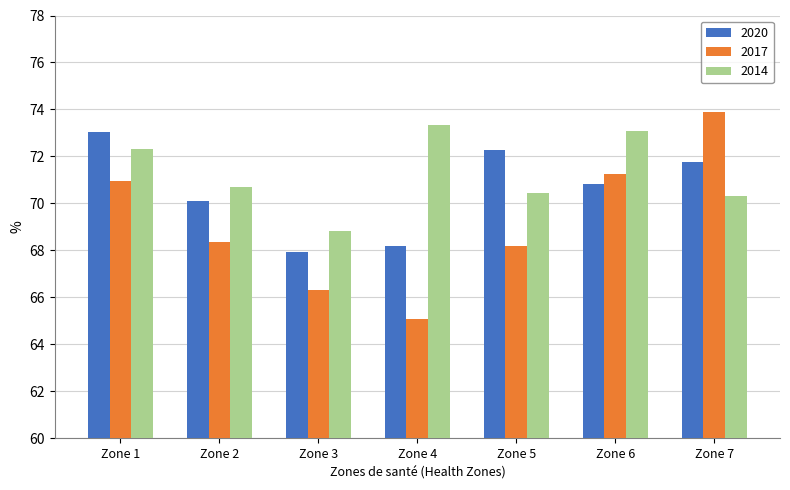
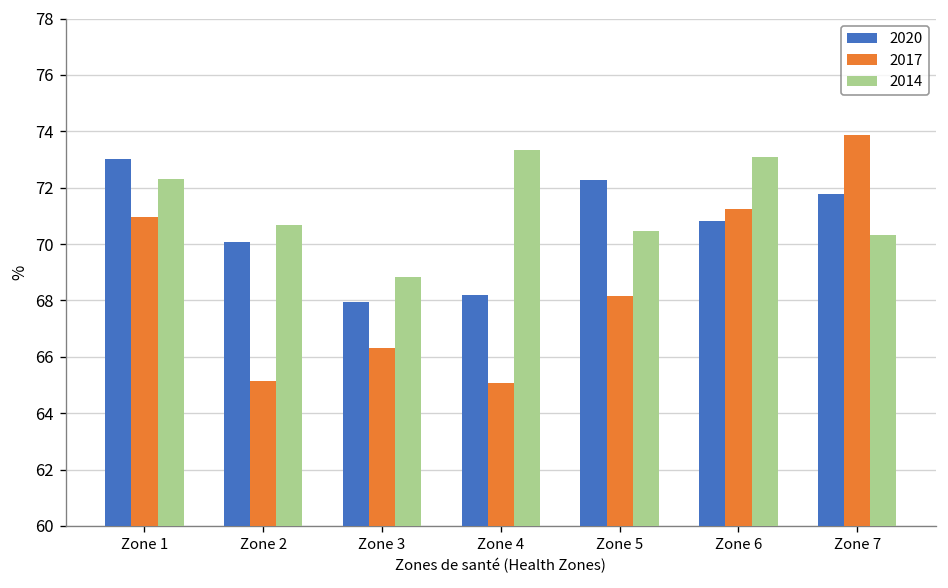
2017, Zone 2: 68.3 -> 65.2
